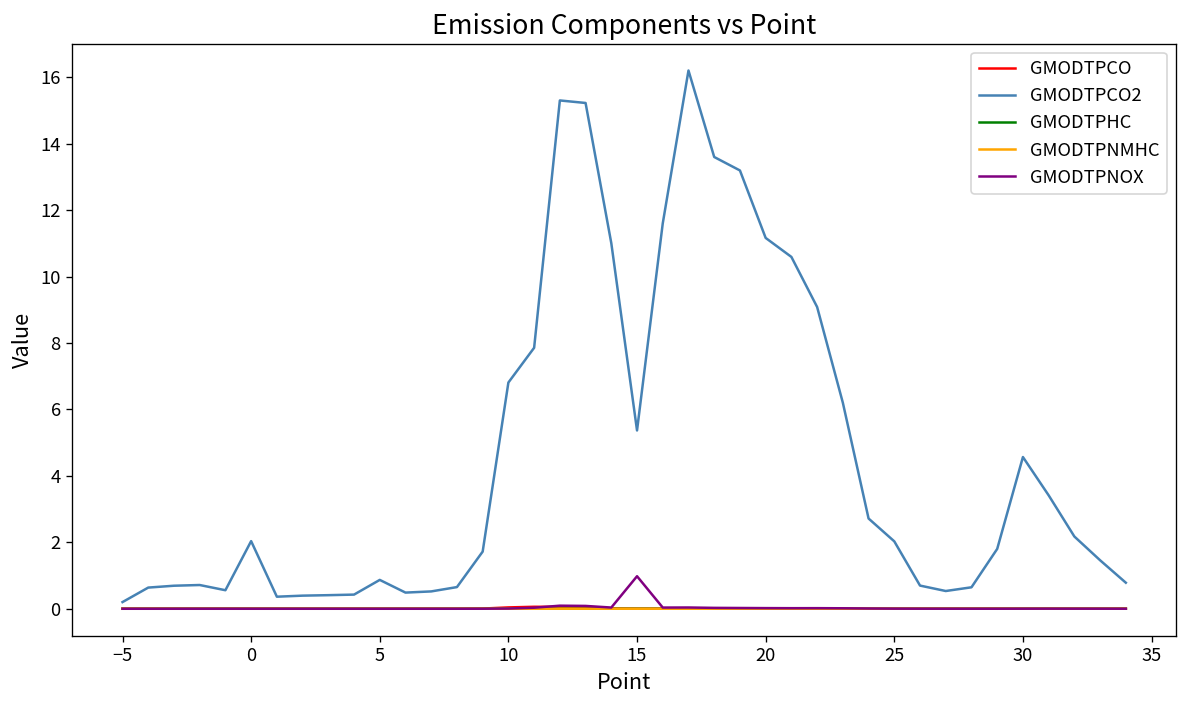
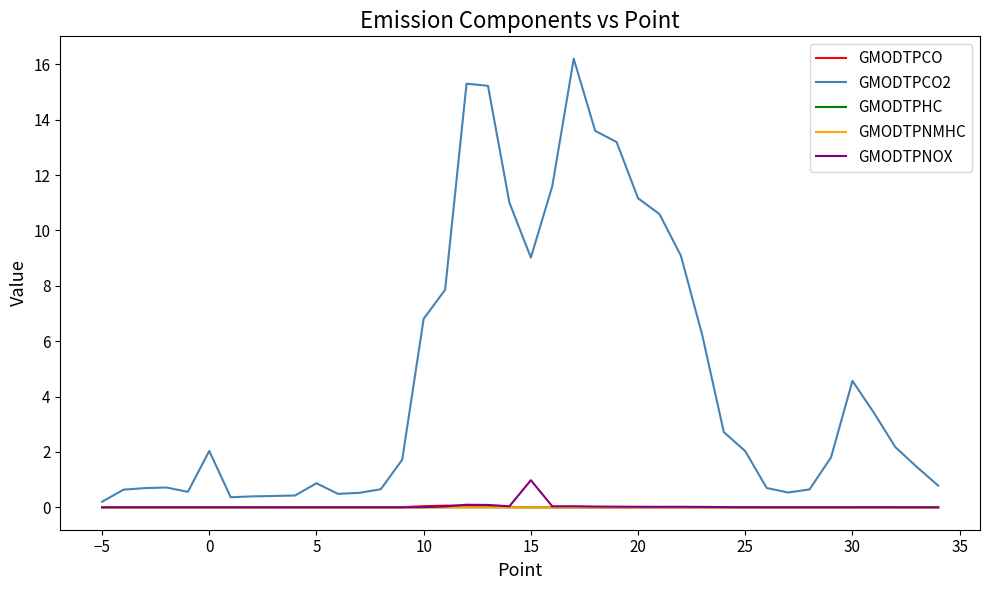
GMODTPCO2, 15: 5.4 -> 9.0
